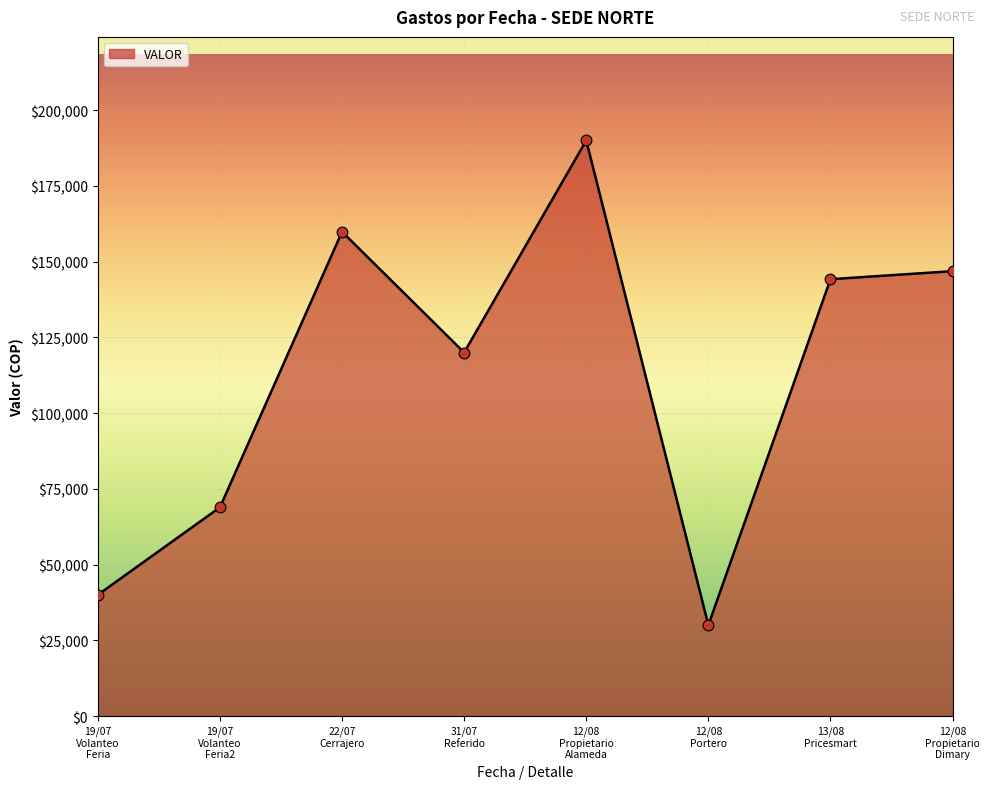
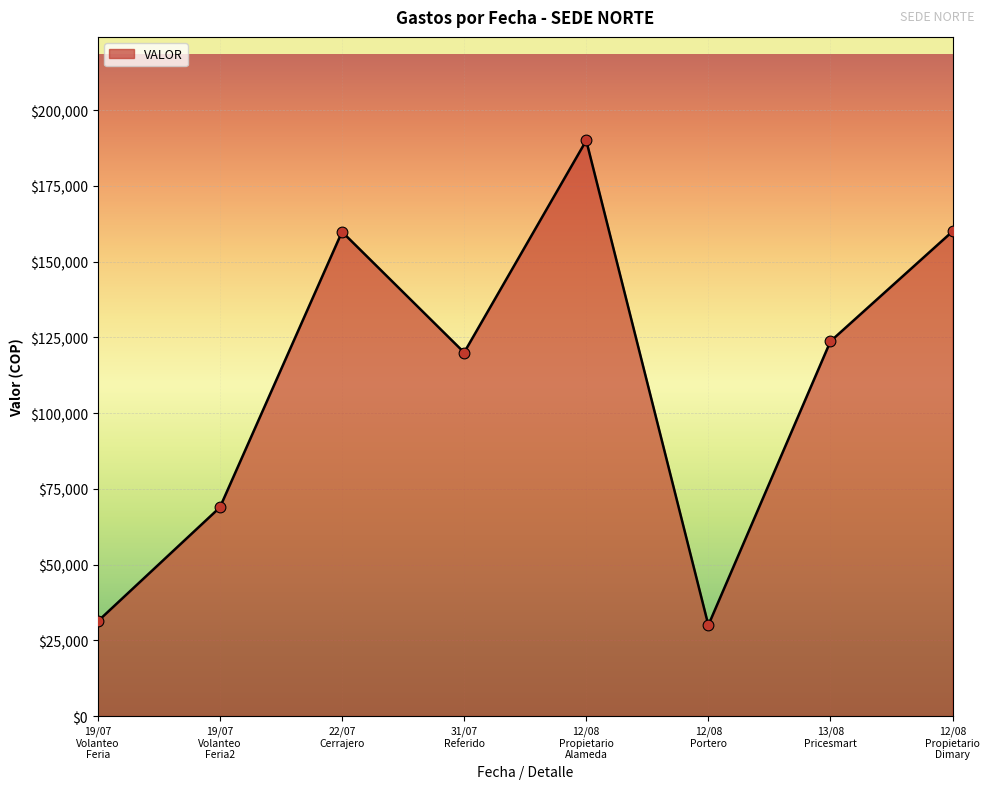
19/07 Volanteo Feria: $40,000 -> $31,000
13/08 Pricesmart: $144,000 -> $124,000
12/08 Propietario Dimary: $147,000 -> $160,000
